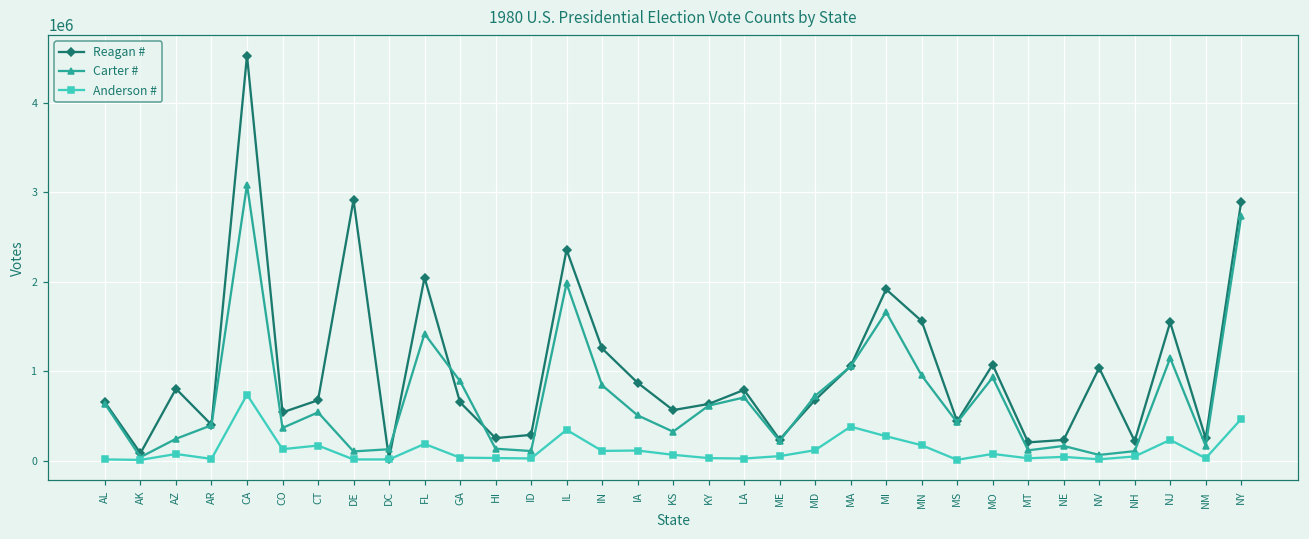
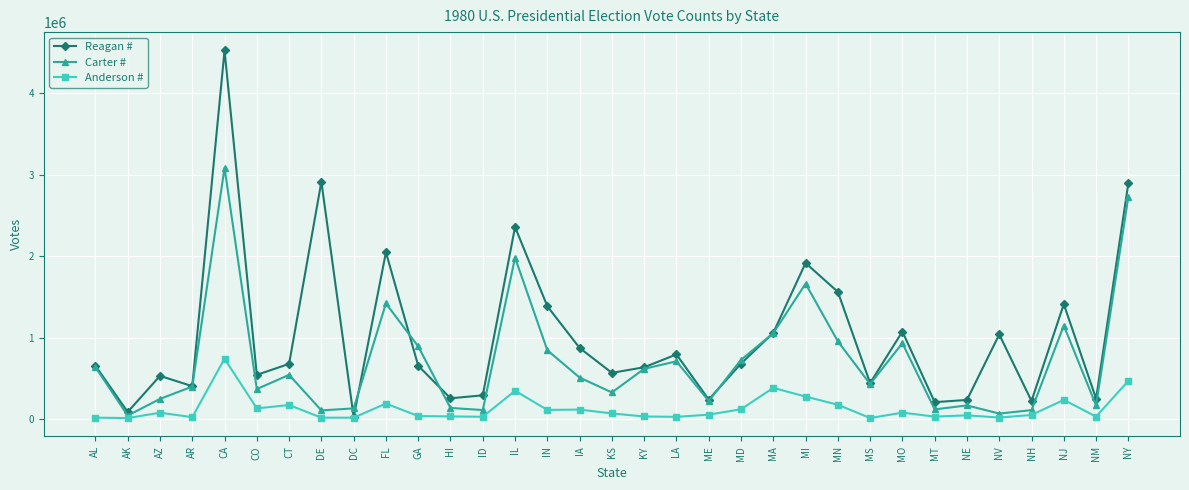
Reagan #, AZ: 800000 -> 500000
Reagan #, IN: 1300000 -> 1400000
Reagan #, NJ: 1500000 -> 1400000
